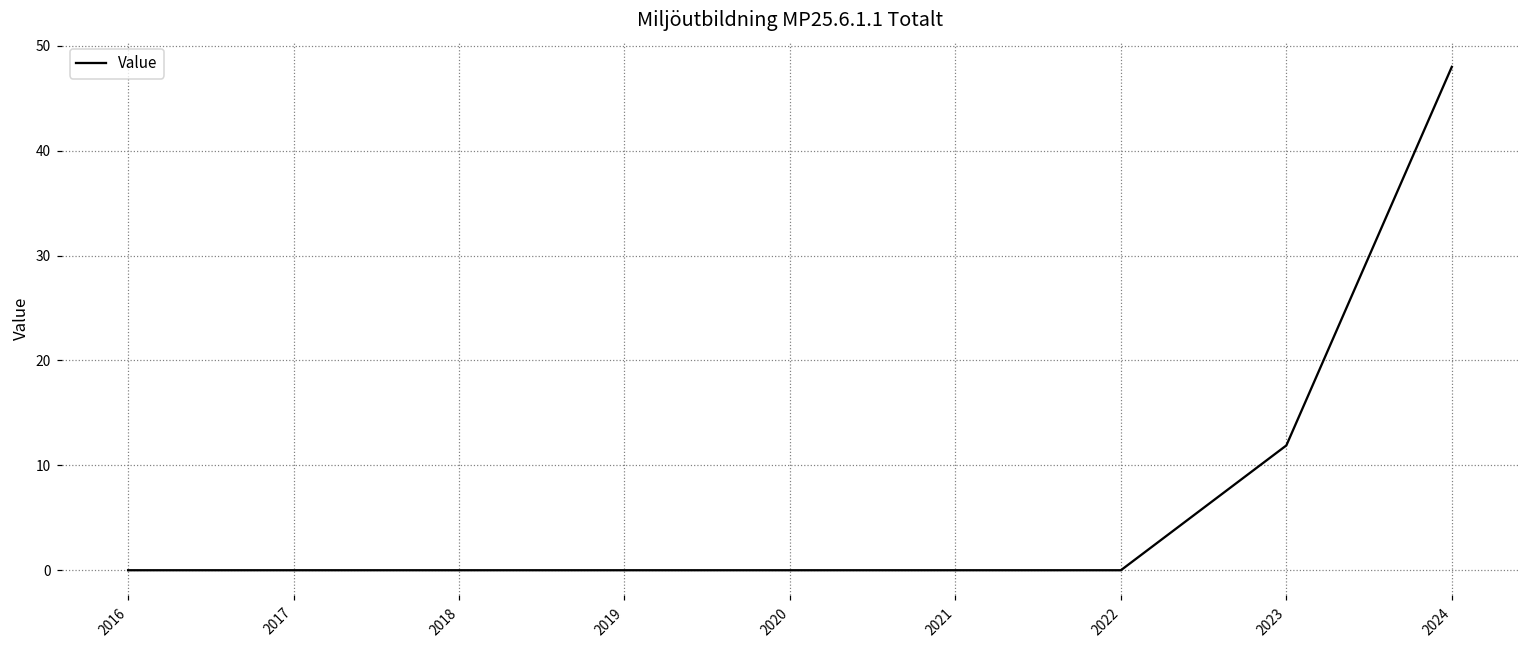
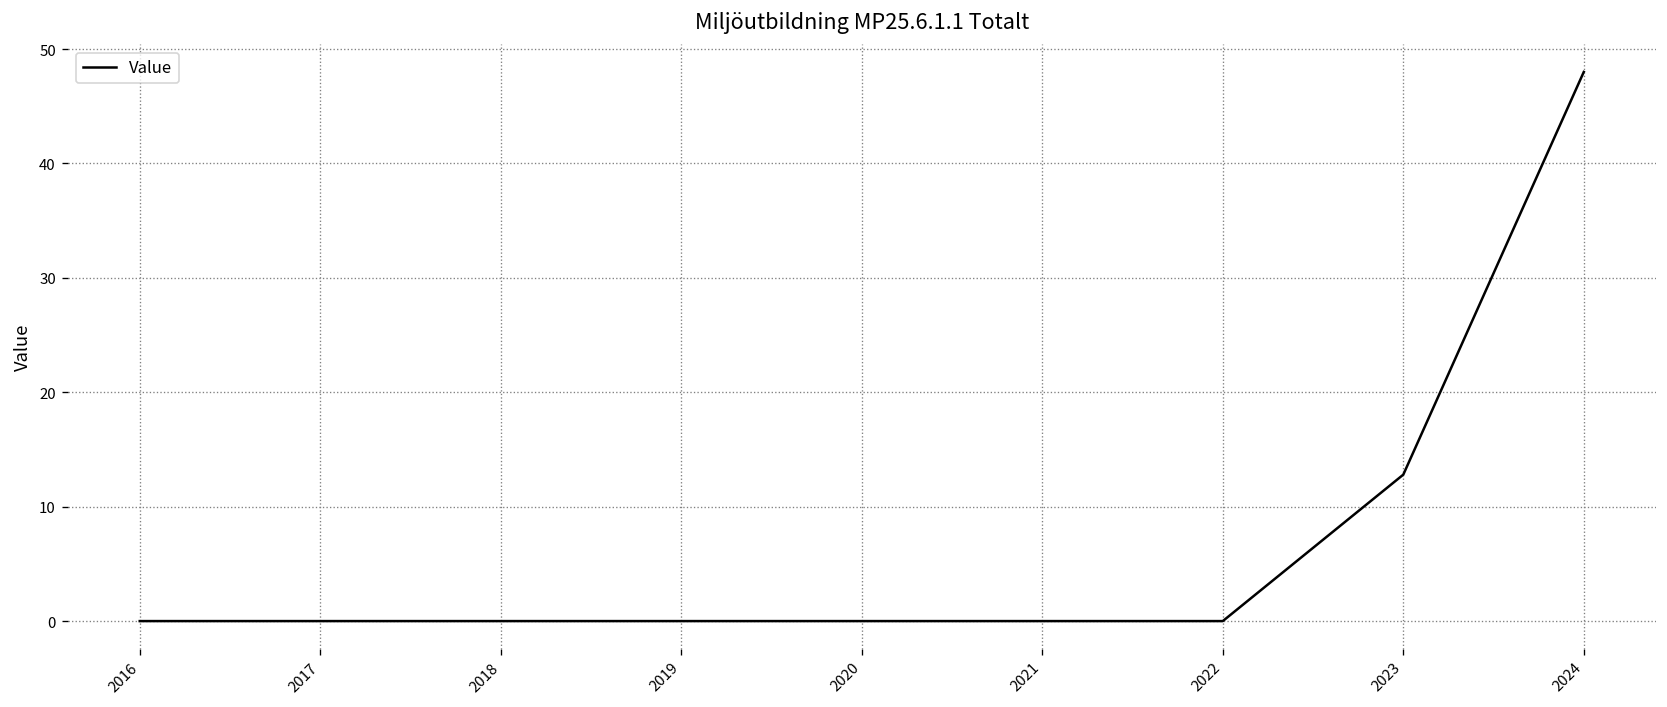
2023: 12 -> 13
